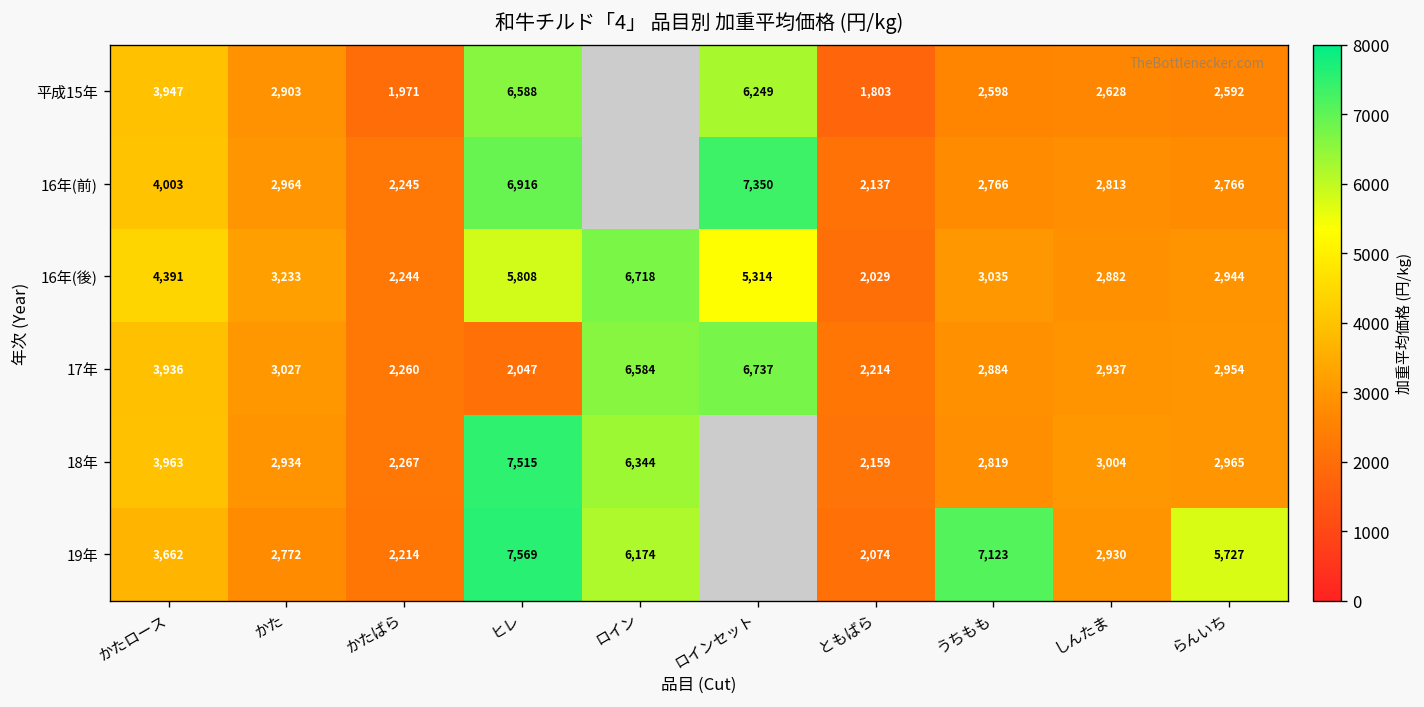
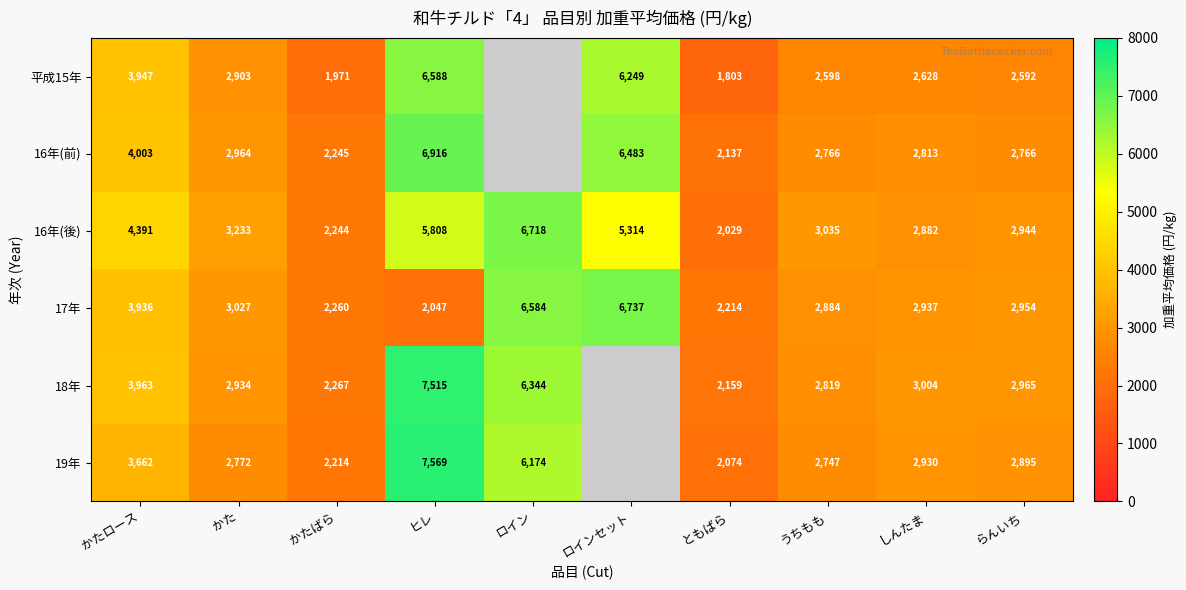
16年(前), ロインセット: 7,350 -> 6,483
19年, うちもも: 7,123 -> 2,747
19年, らんいち: 5,727 -> 2,895
